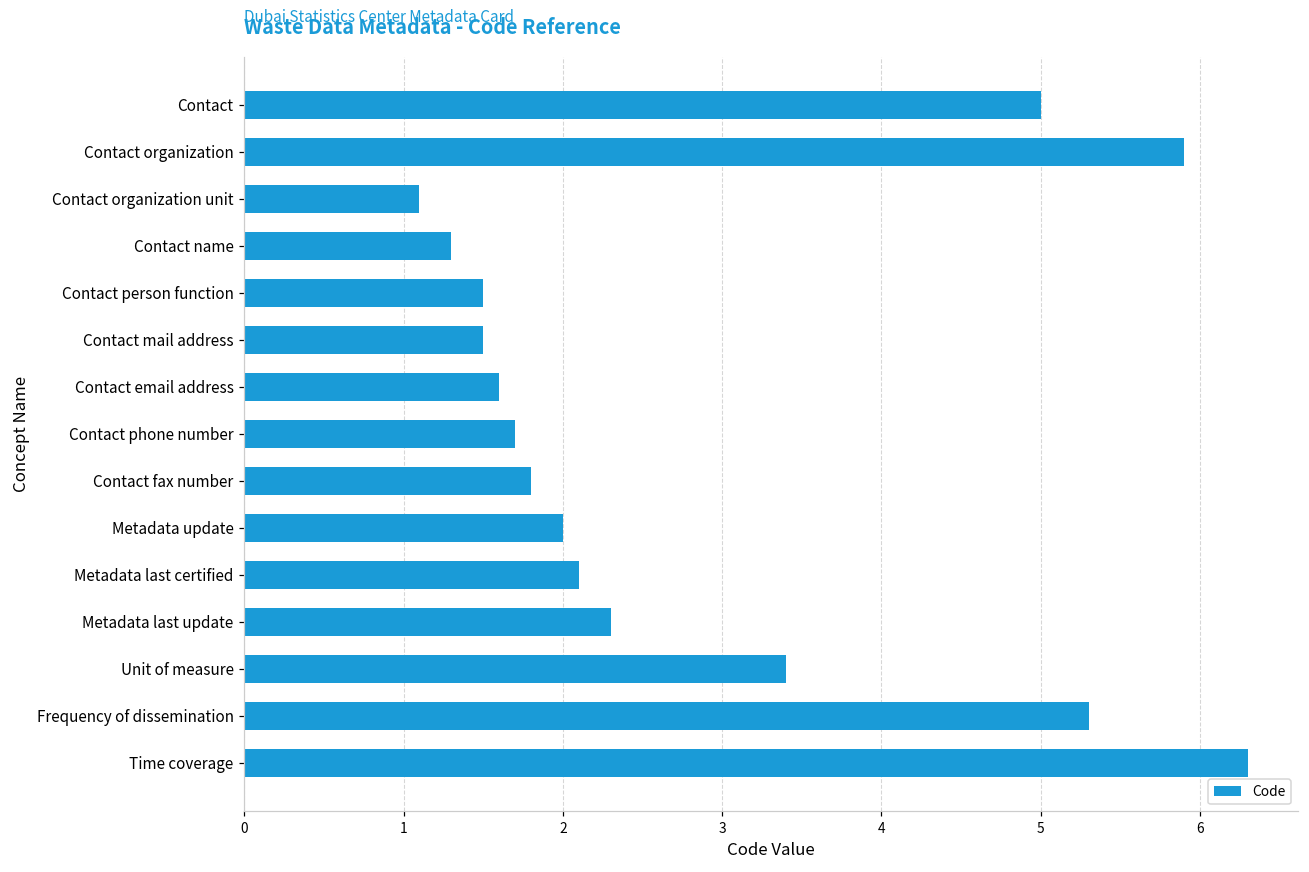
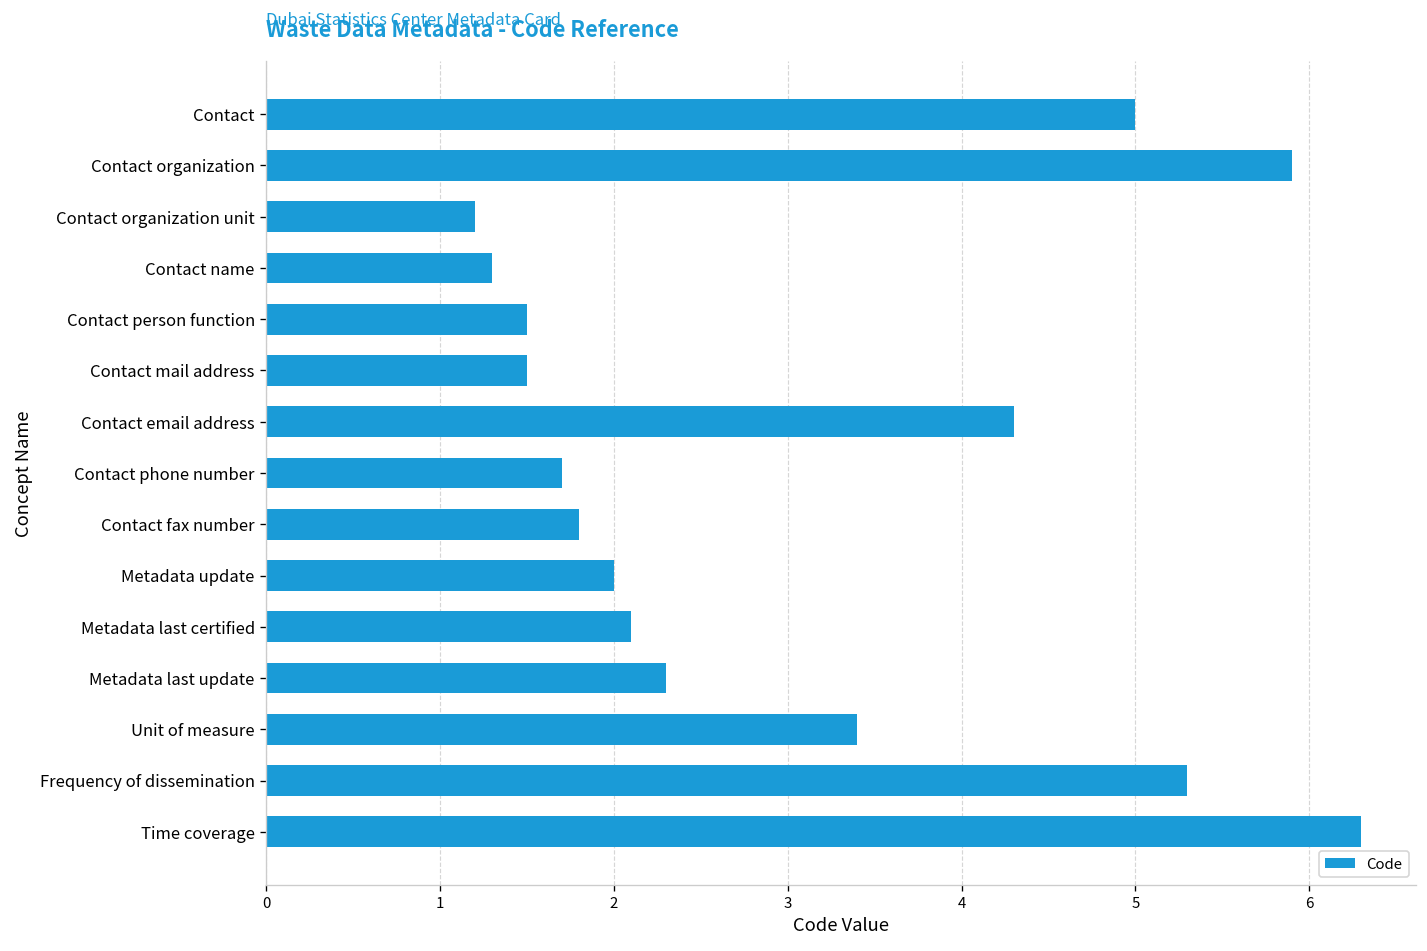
Contact organization unit: 1.1 -> 1.2
Contact email address: 1.6 -> 4.3
